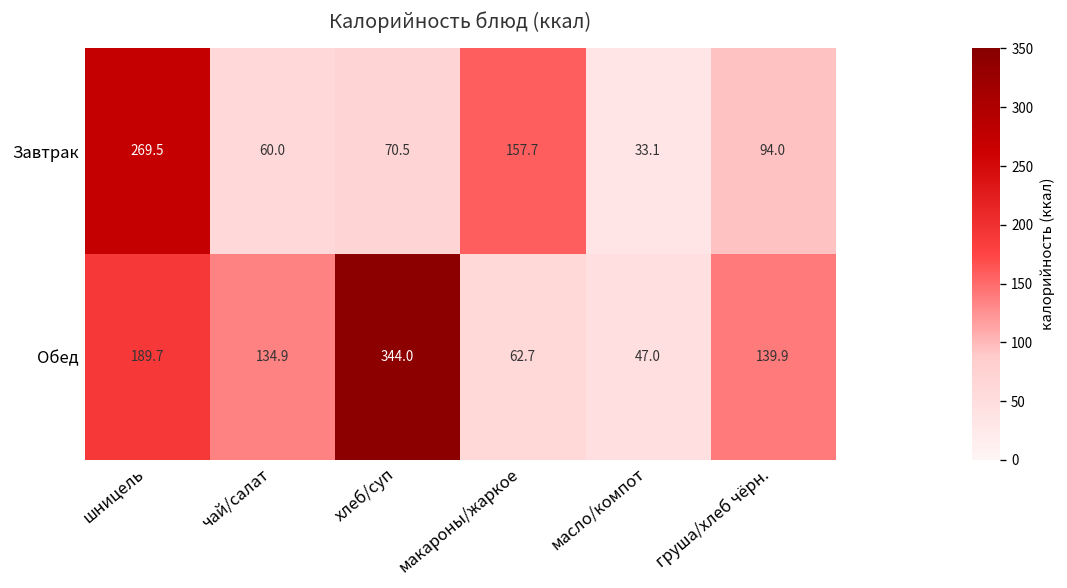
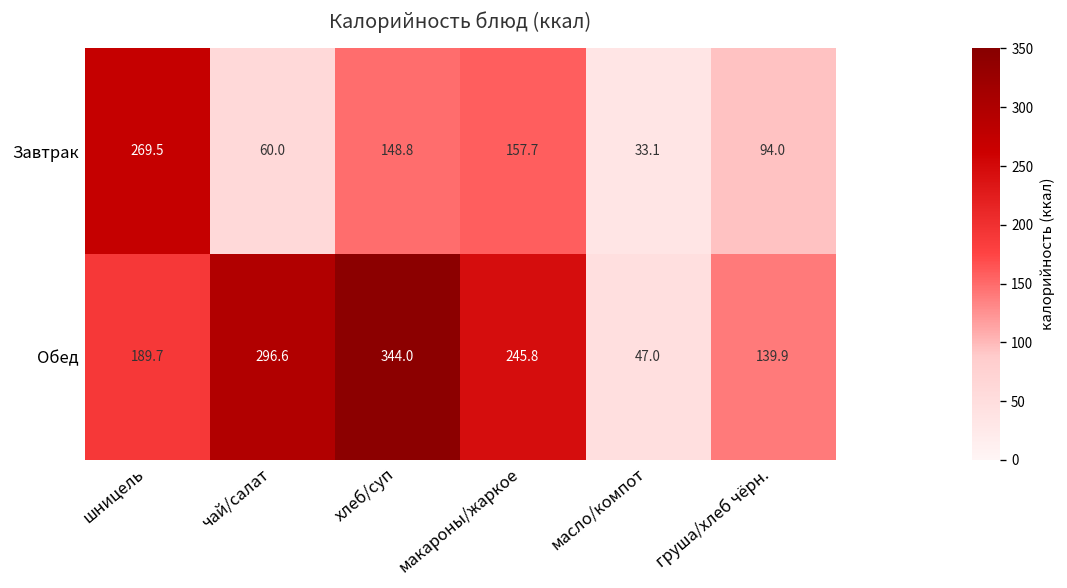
Завтрак, хлеб/суп: 70.5 -> 148.8
Обед, чай/салат: 134.9 -> 296.6
Обед, макароны/жаркое: 62.7 -> 245.8
